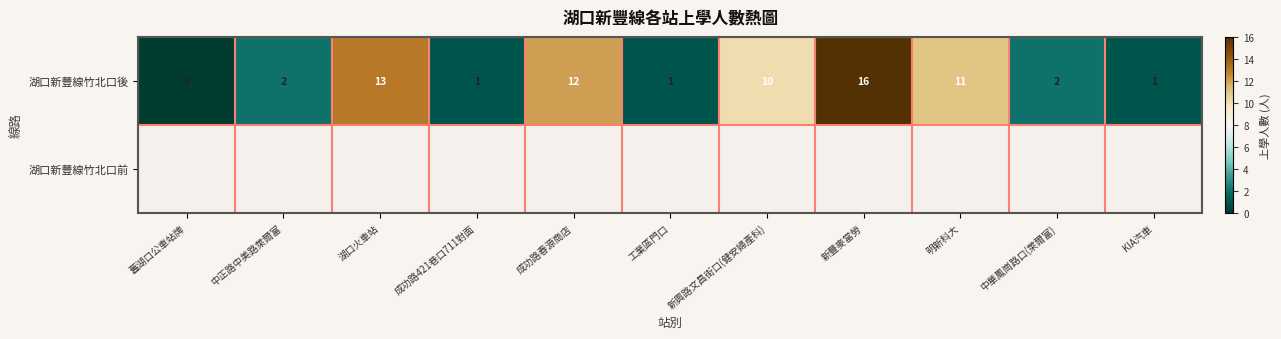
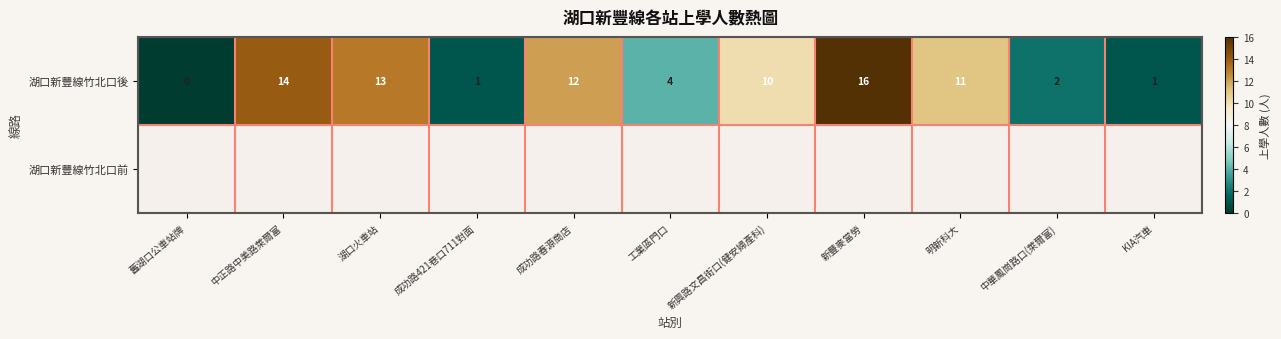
湖口新豐線竹北口後, 中正路中美路萊爾富: 2 -> 14
湖口新豐線竹北口後, 工業區門口: 1 -> 4
